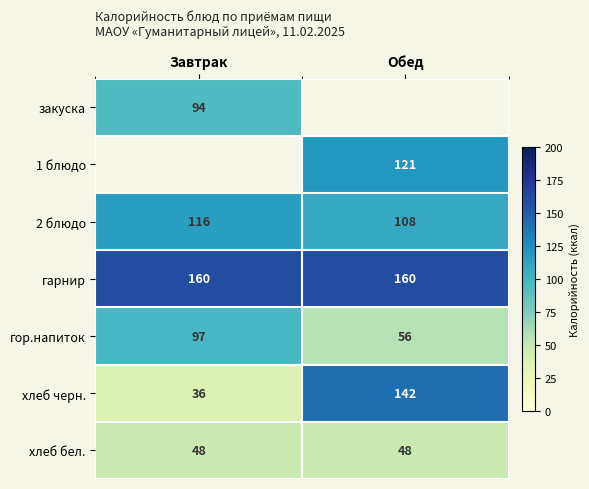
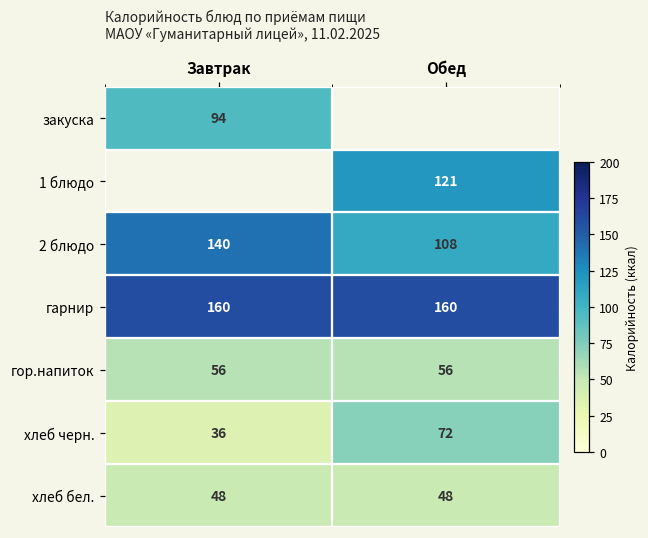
2 блюдо, Завтрак: 116 -> 140
гор.напиток, Завтрак: 97 -> 56
хлеб черн., Обед: 142 -> 72
